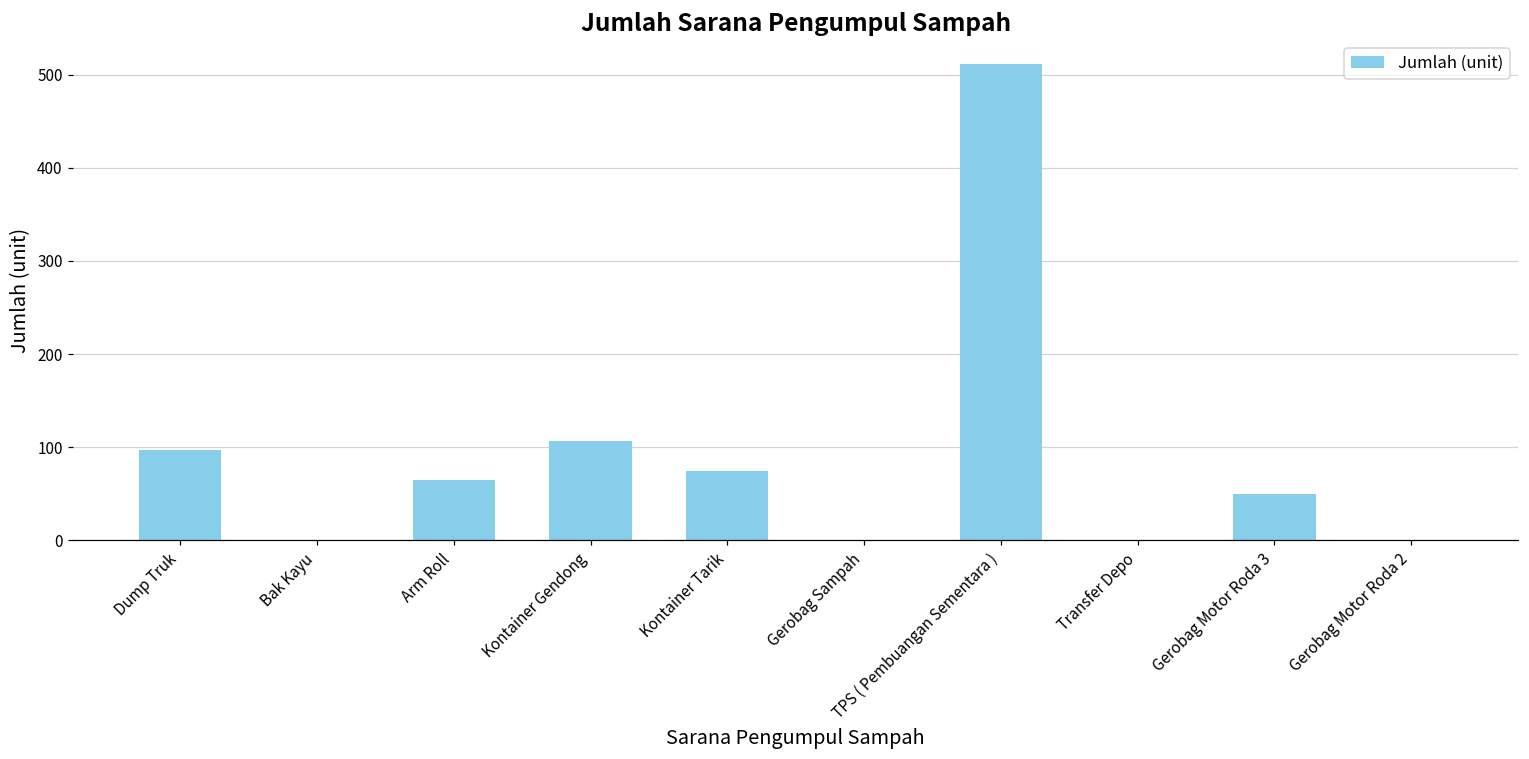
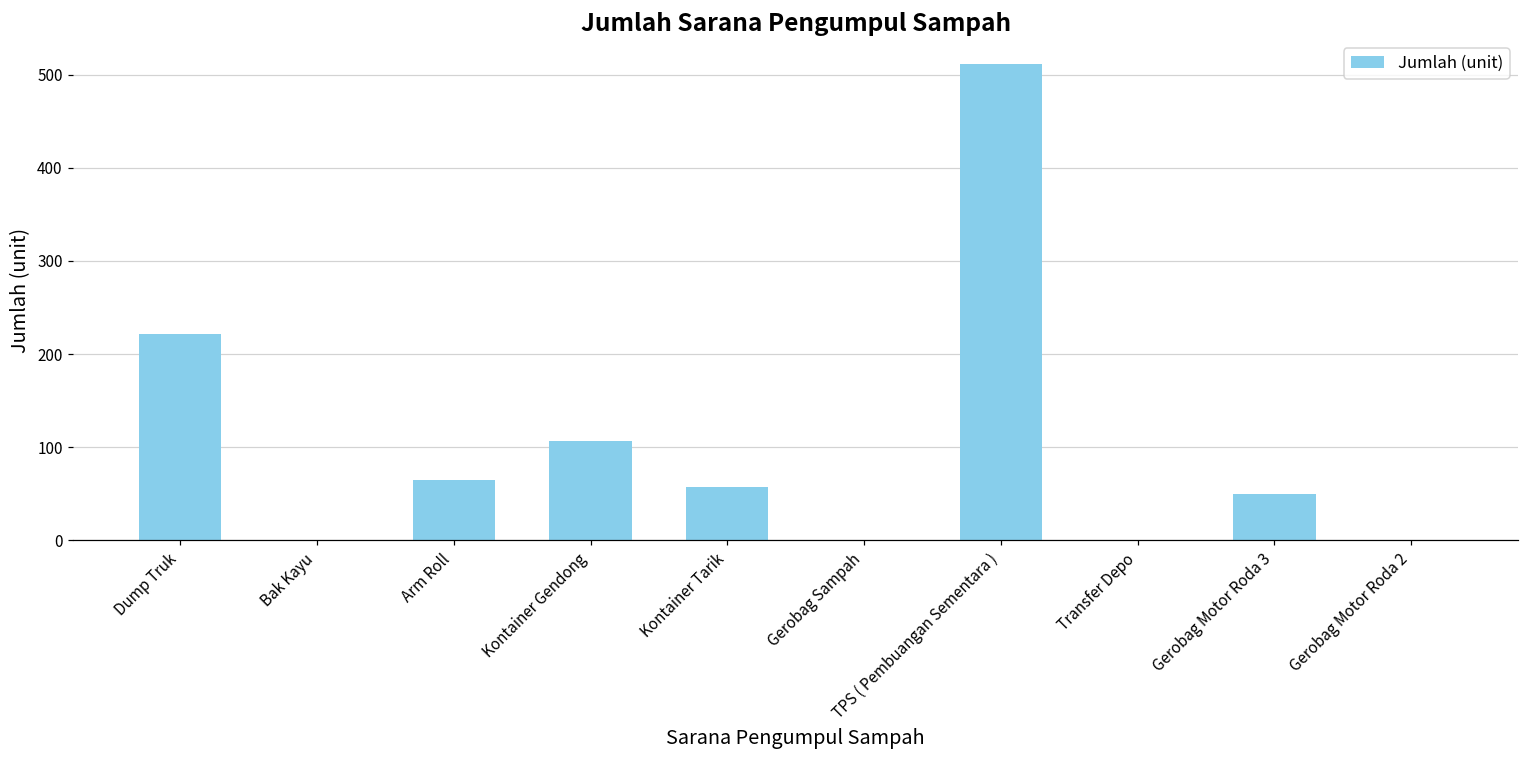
Dump Truk: 100 -> 220
Kontainer Tarik: 70 -> 60
